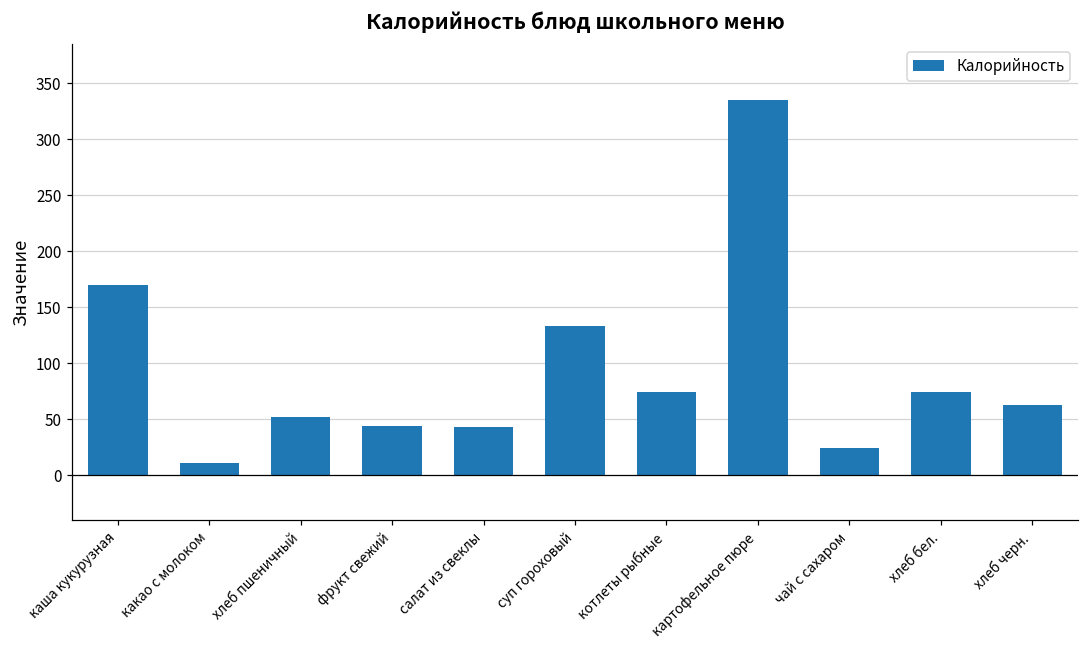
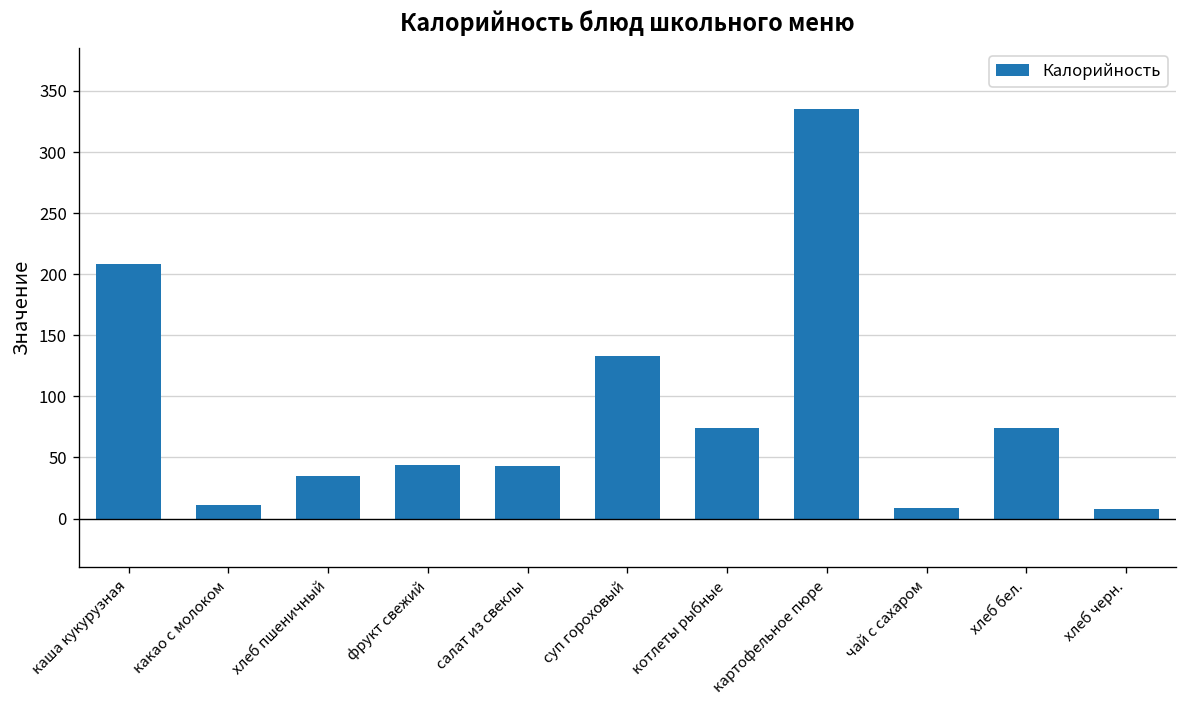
каша кукурузная: 170 -> 208
хлеб пшеничный: 52 -> 35
чай с сахаром: 24 -> 9
хлеб черн.: 63 -> 8
